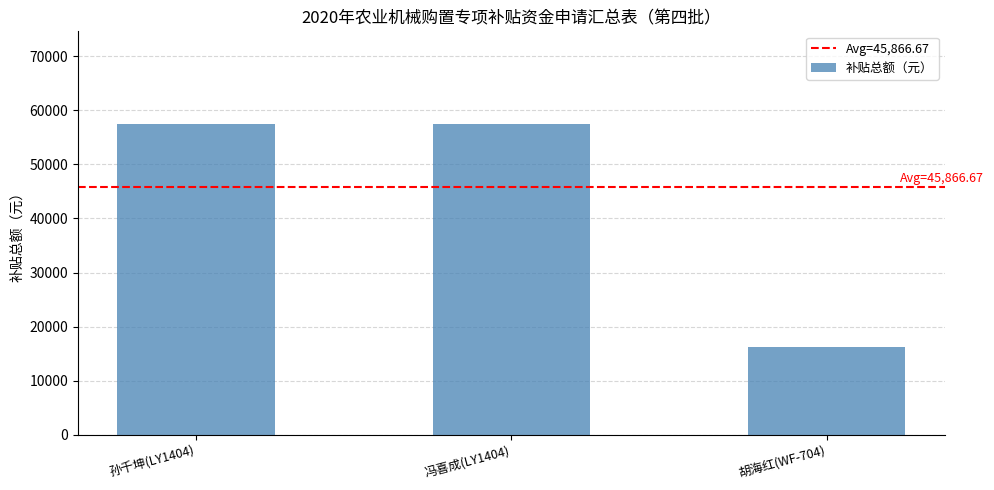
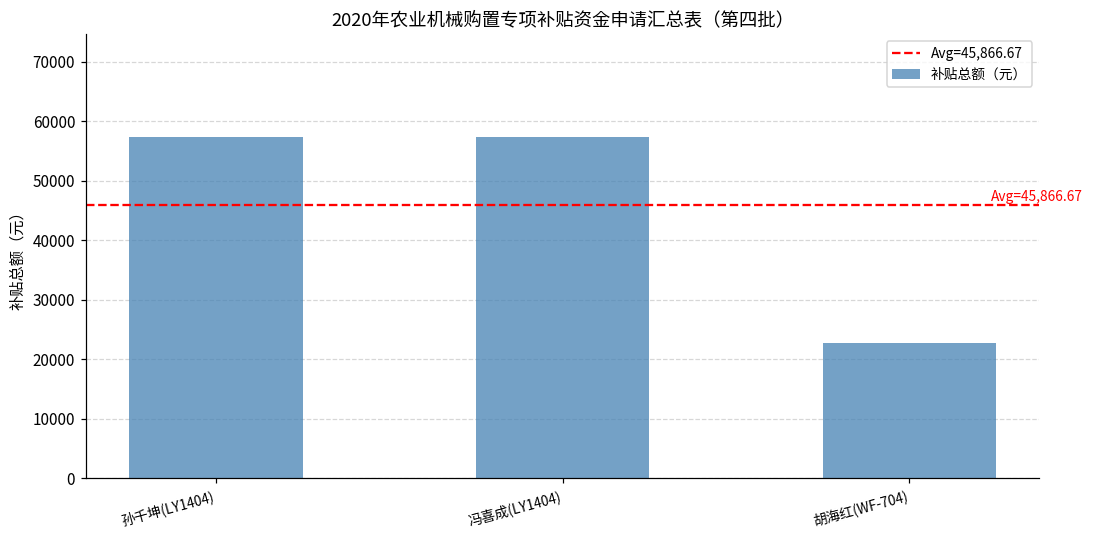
胡海红(WF-704): 16000 -> 23000
